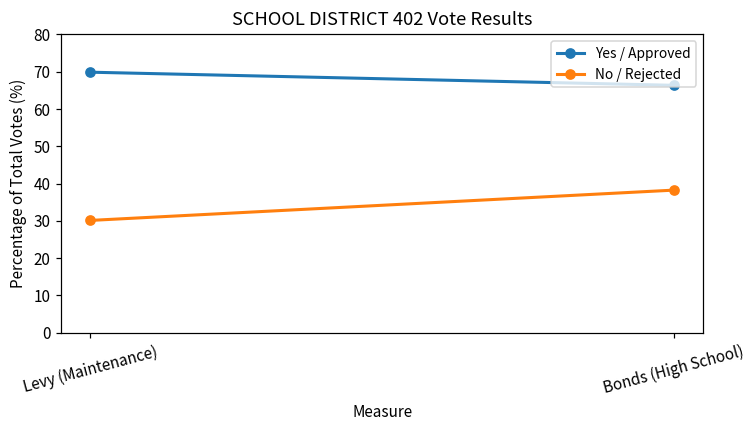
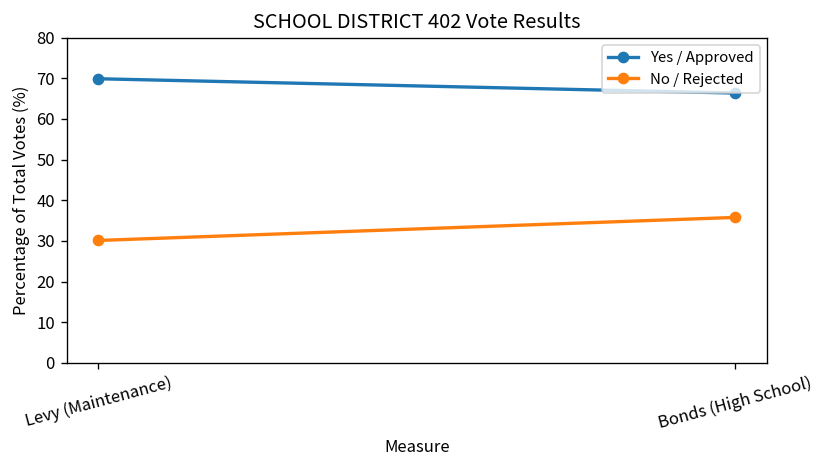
No / Rejected, Bonds (High School): 38 -> 36
